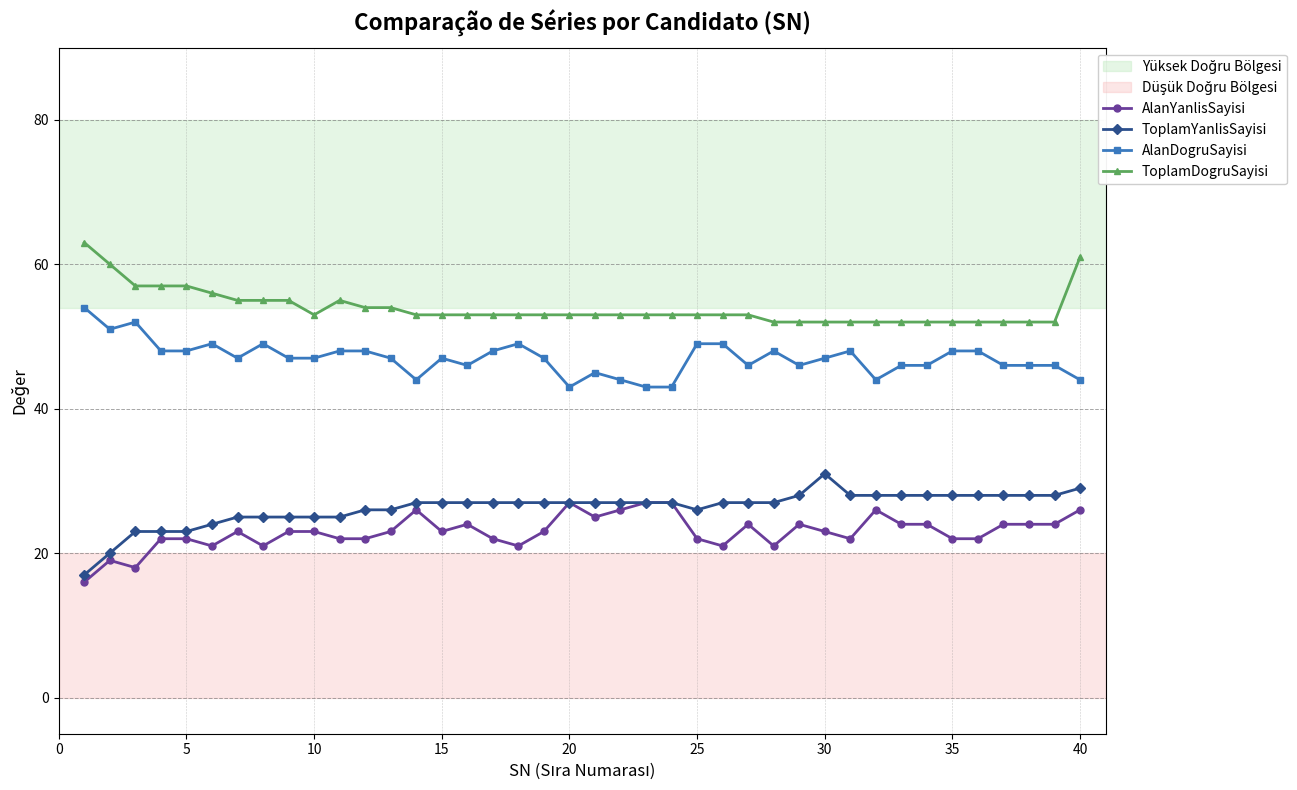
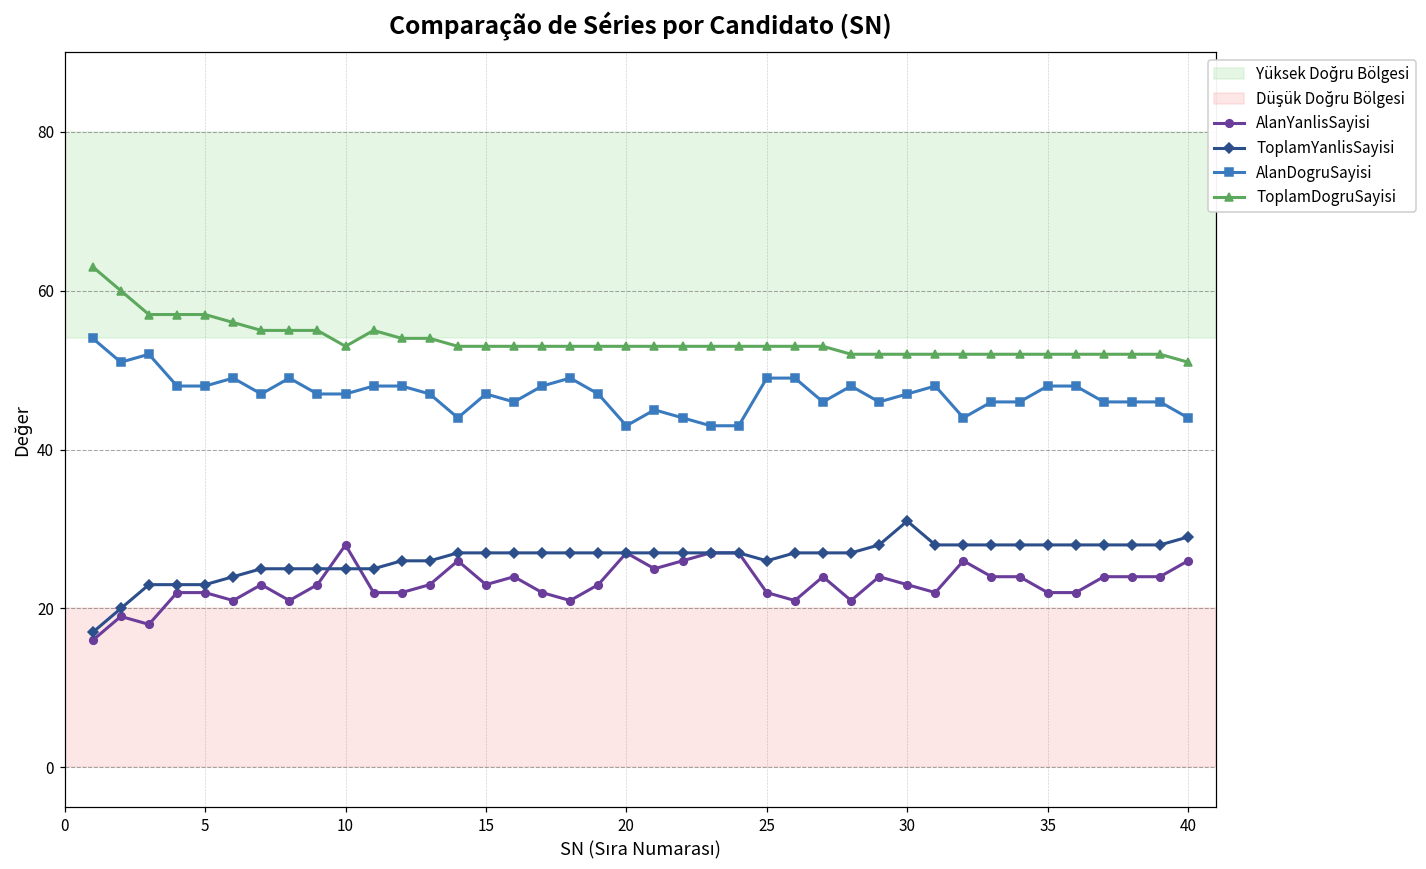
AlanYanlisSayisi, 10: 23 -> 28
ToplamDogruSayisi, 40: 61 -> 51
